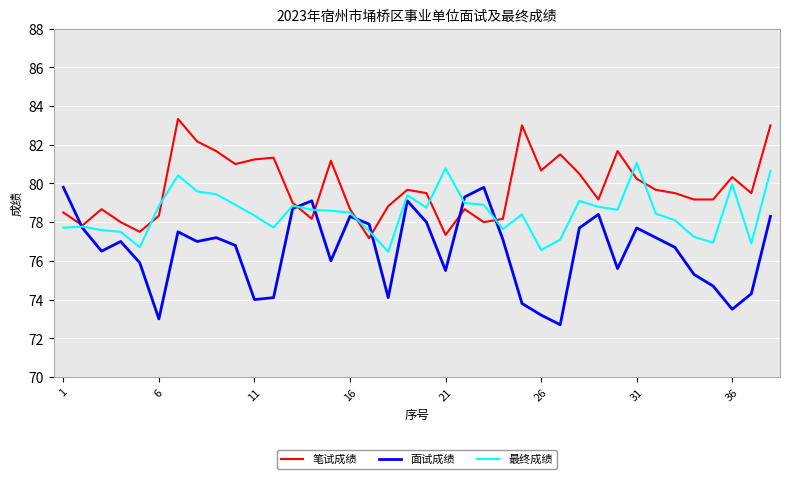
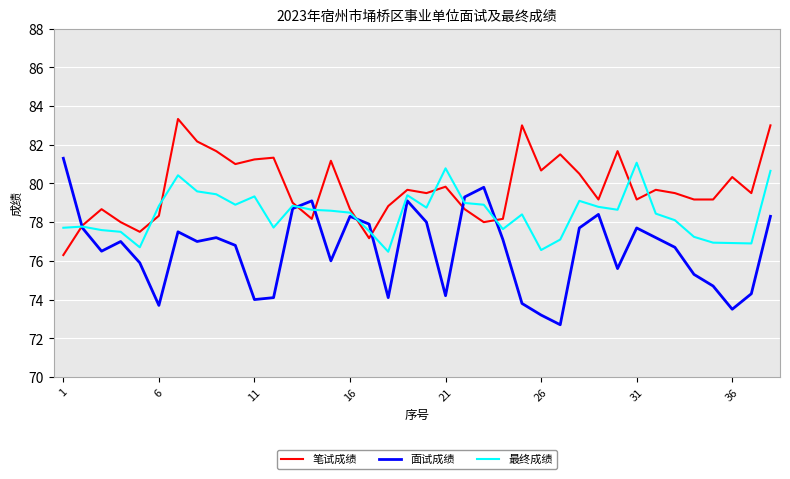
笔试成绩, 1: 78.5 -> 76.3
面试成绩, 1: 79.8 -> 81.3
面试成绩, 6: 73.0 -> 73.7
最终成绩, 11: 78.3 -> 79.3
笔试成绩, 21: 77.3 -> 79.8
面试成绩, 21: 75.5 -> 74.2
笔试成绩, 31: 80.2 -> 79.2
最终成绩, 36: 80.0 -> 76.9
